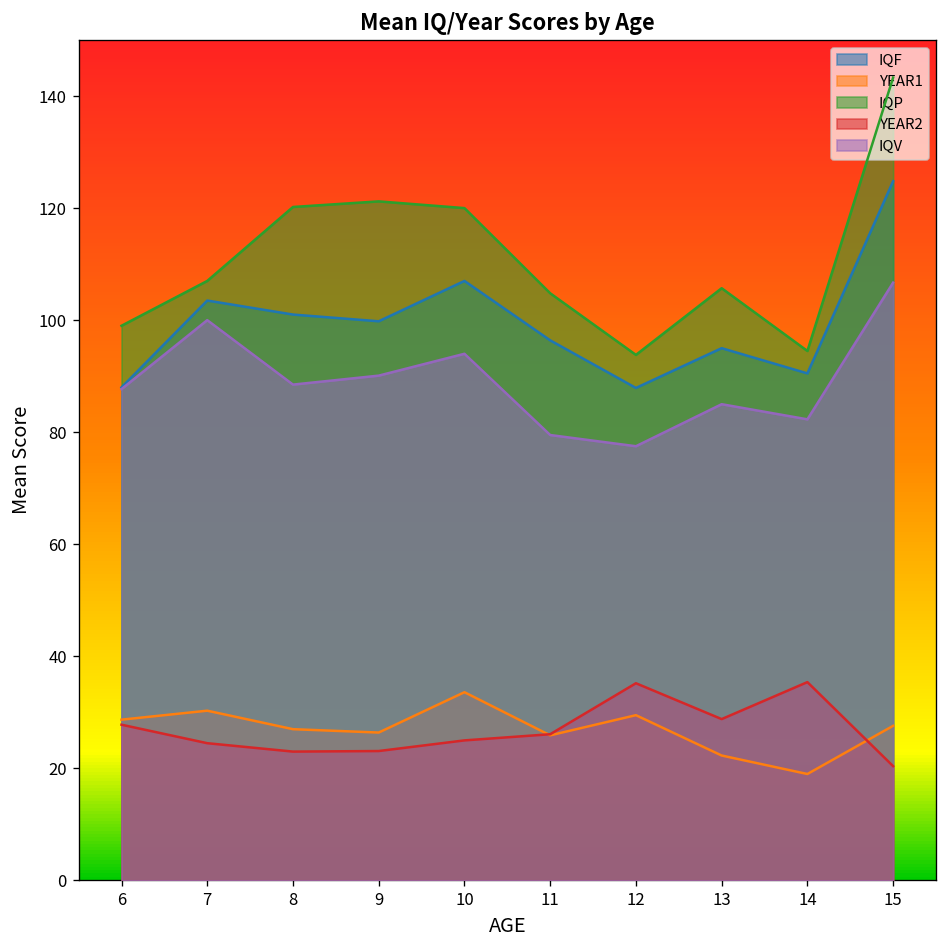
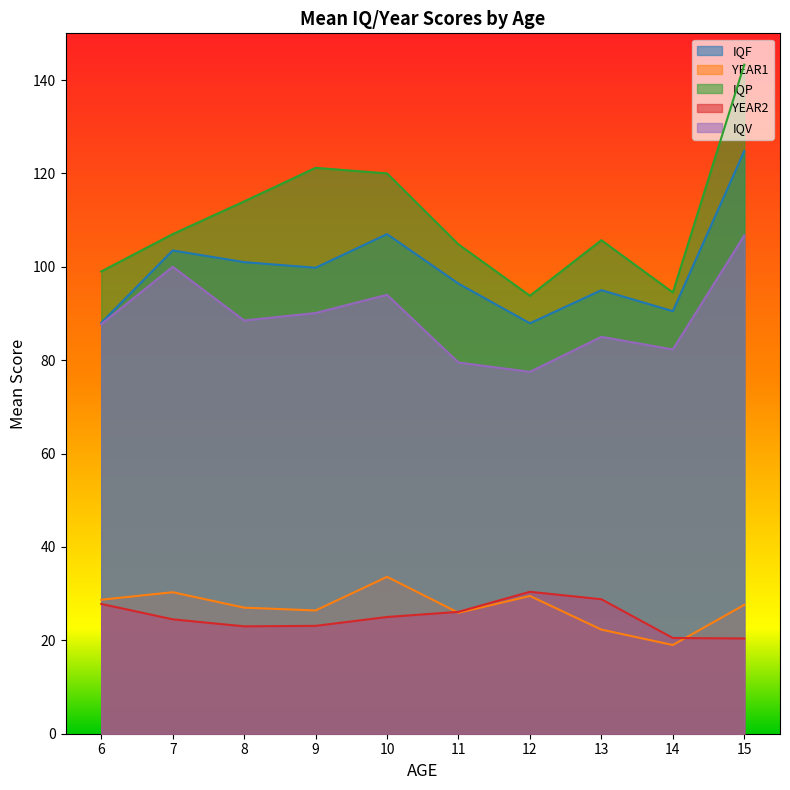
IQP, 8: 120 -> 114
YEAR2, 12: 35 -> 30
YEAR2, 14: 35 -> 21
